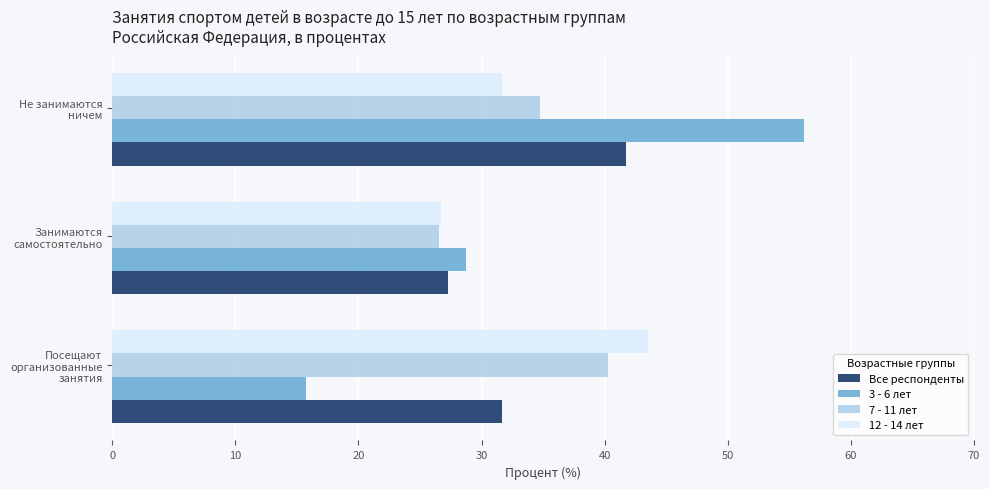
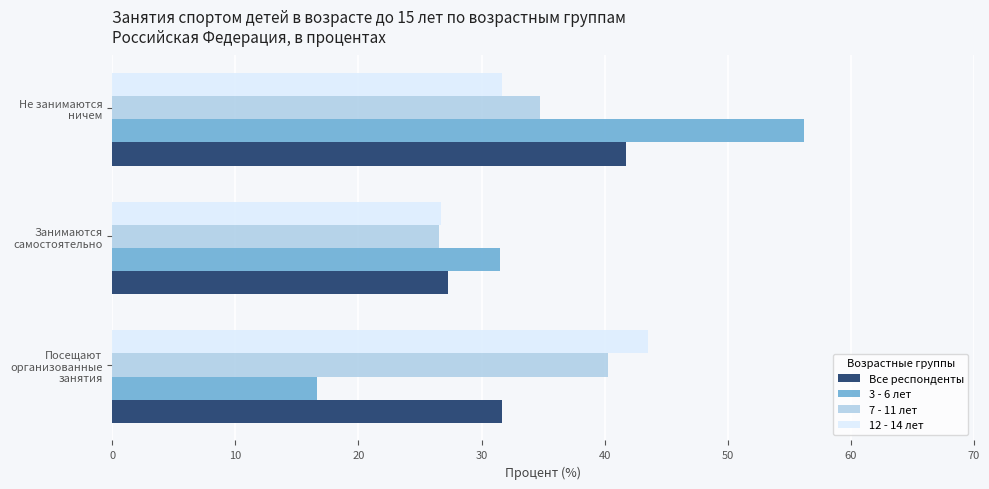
3 - 6 лет, Занимаются самостоятельно: 28.8 -> 31.5
3 - 6 лет, Посещают организованные занятия: 15.7 -> 16.7
